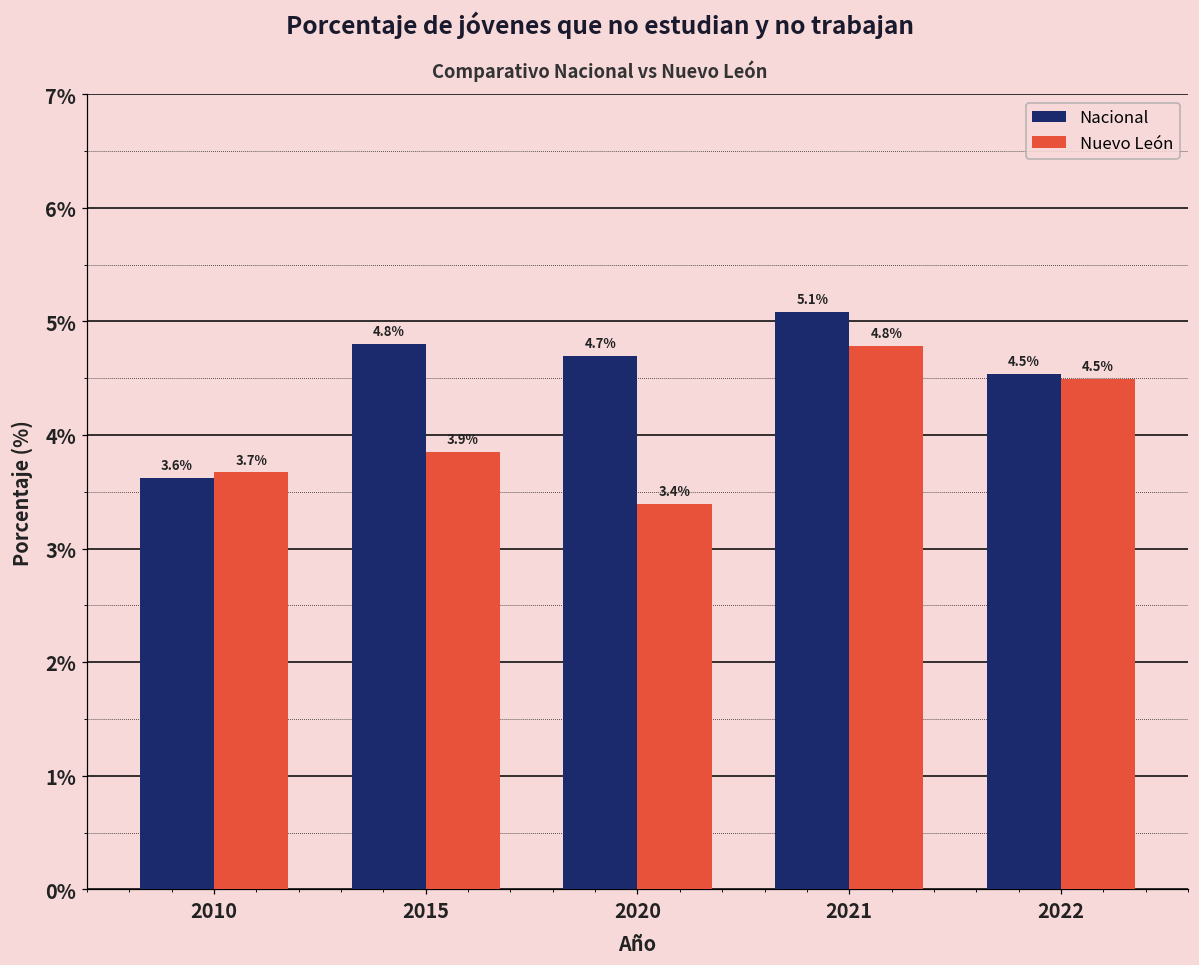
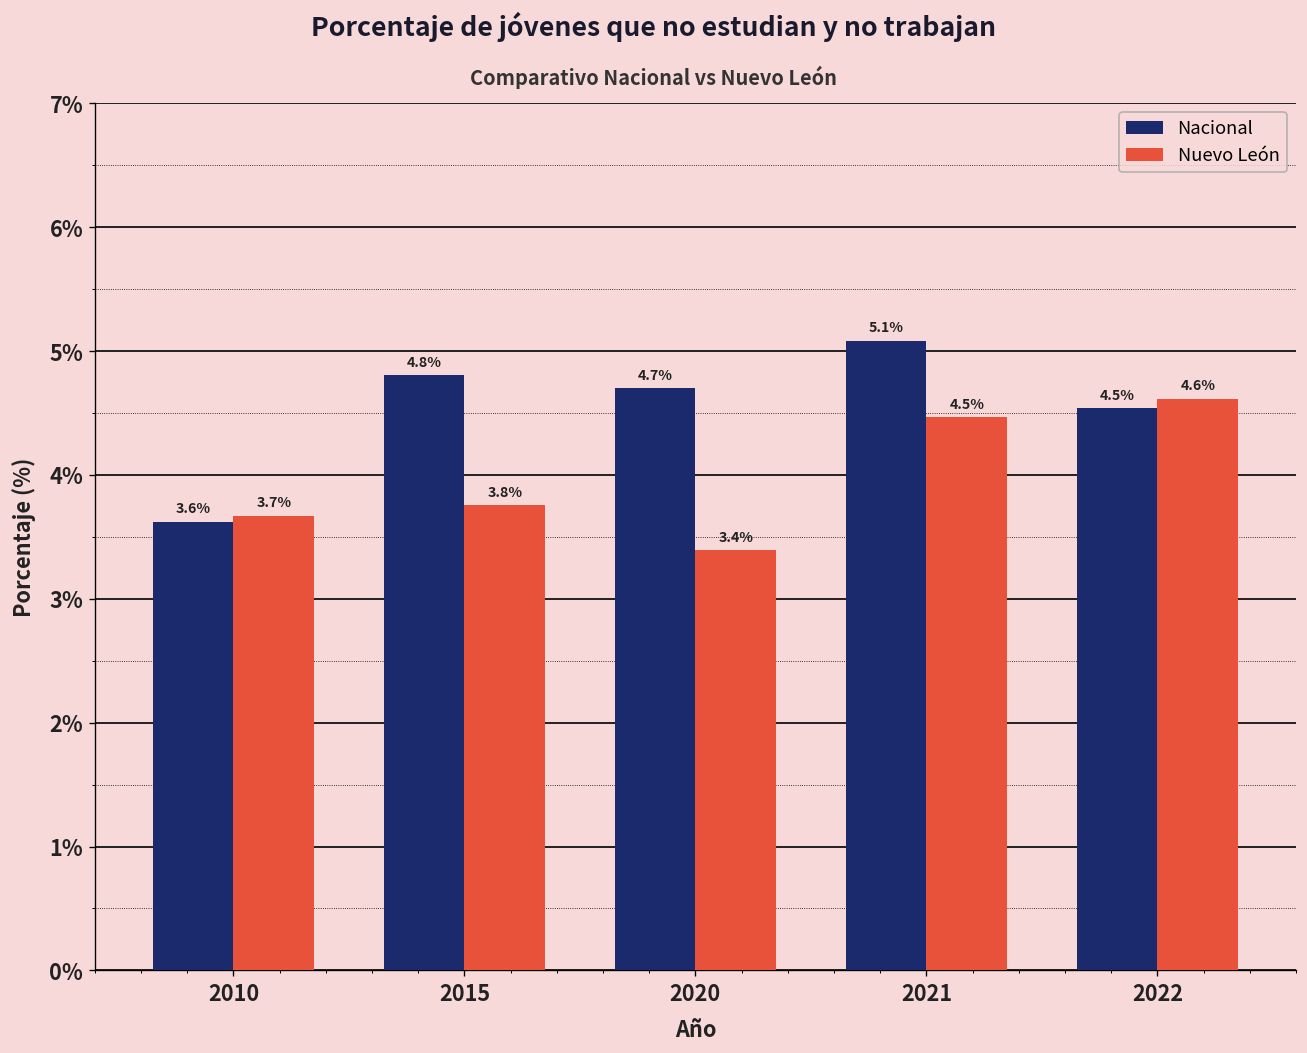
Nuevo León, 2015: 3.9% -> 3.8%
Nuevo León, 2021: 4.8% -> 4.5%
Nuevo León, 2022: 4.5% -> 4.6%
